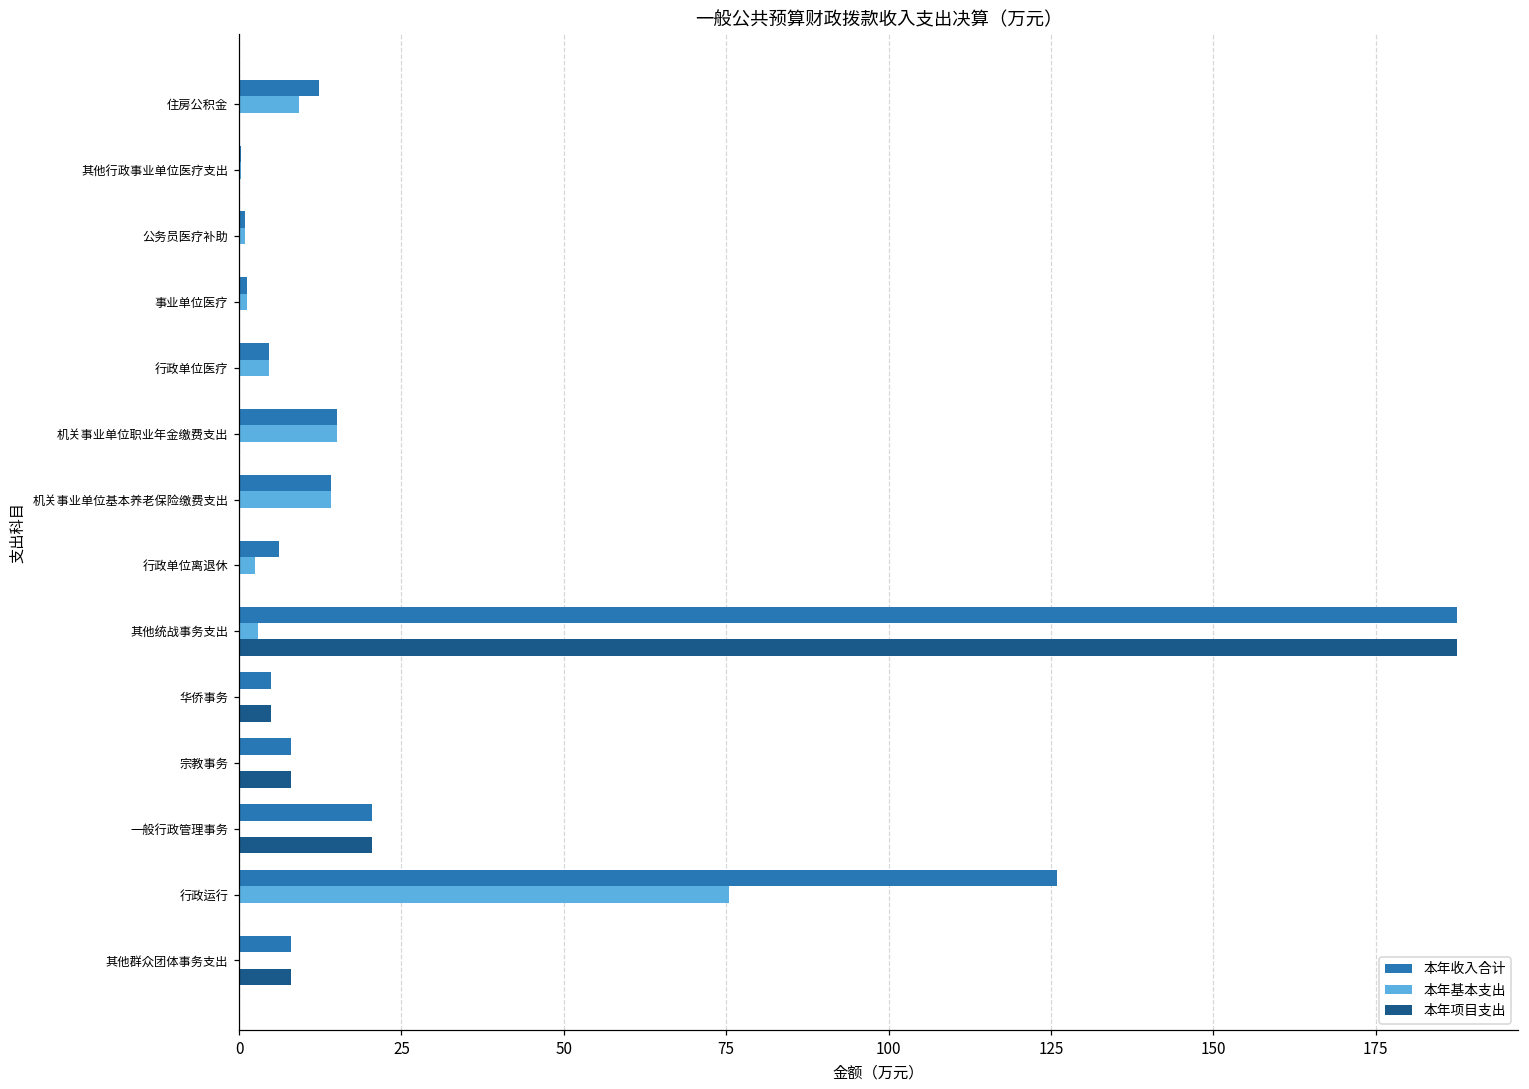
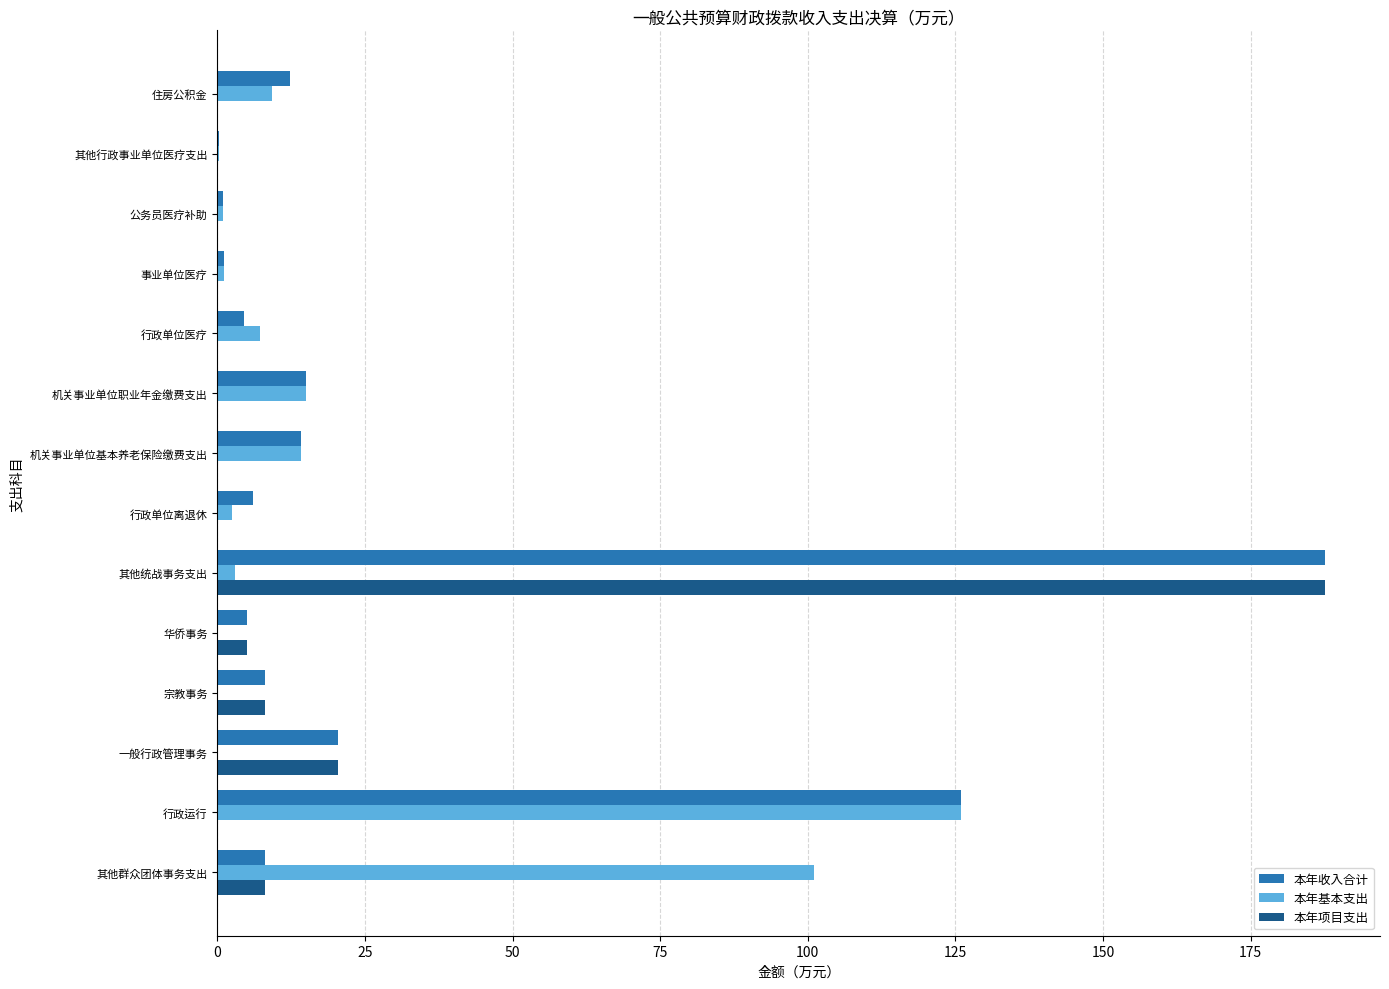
本年基本支出, 行政单位医疗: 5 -> 7
本年基本支出, 行政运行: 75 -> 126
本年基本支出, 其他群众团体事务支出: 0 -> 101
